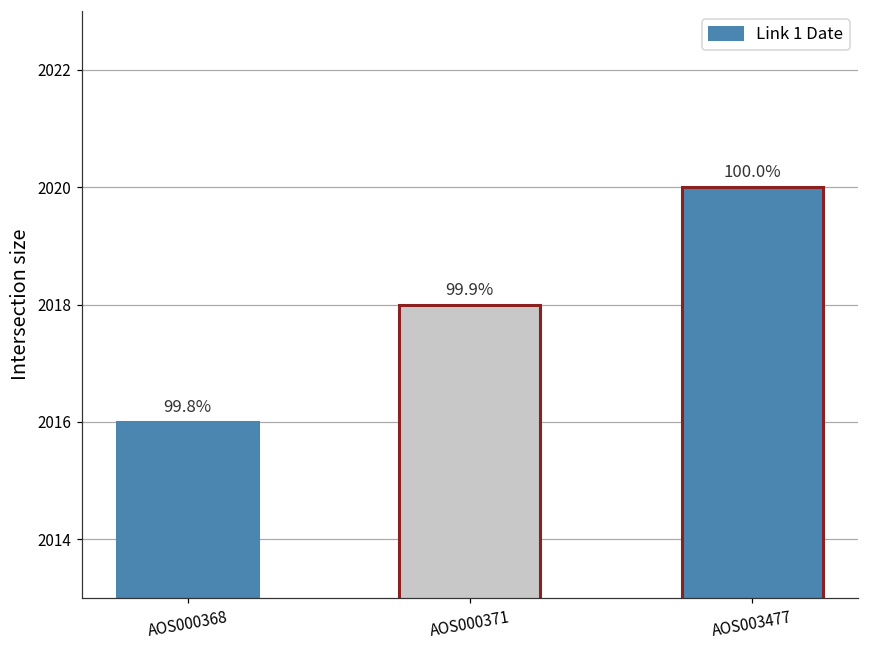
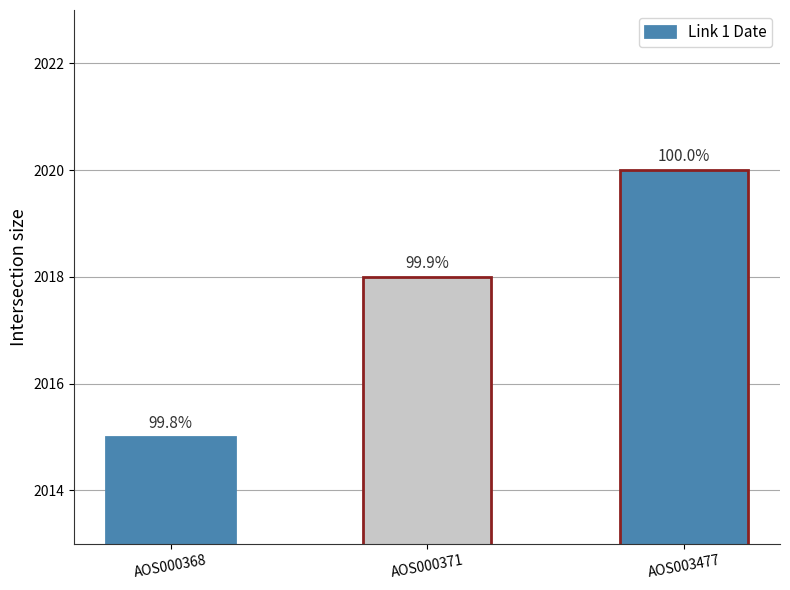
AOS000368: 2016 -> 2015
